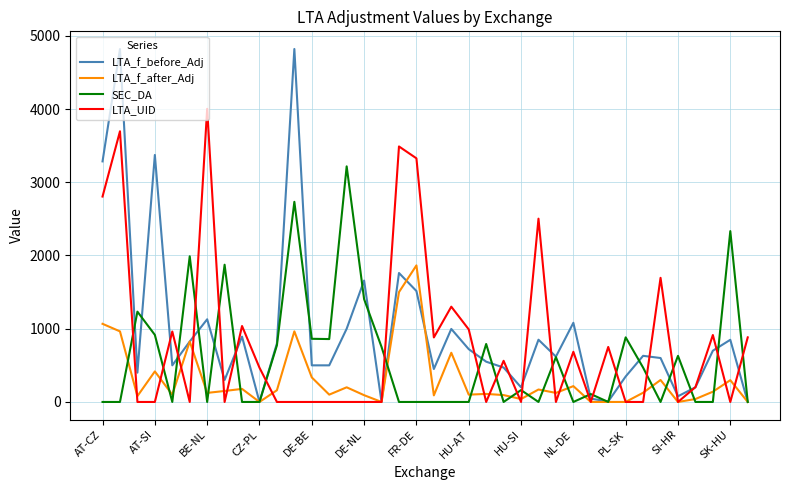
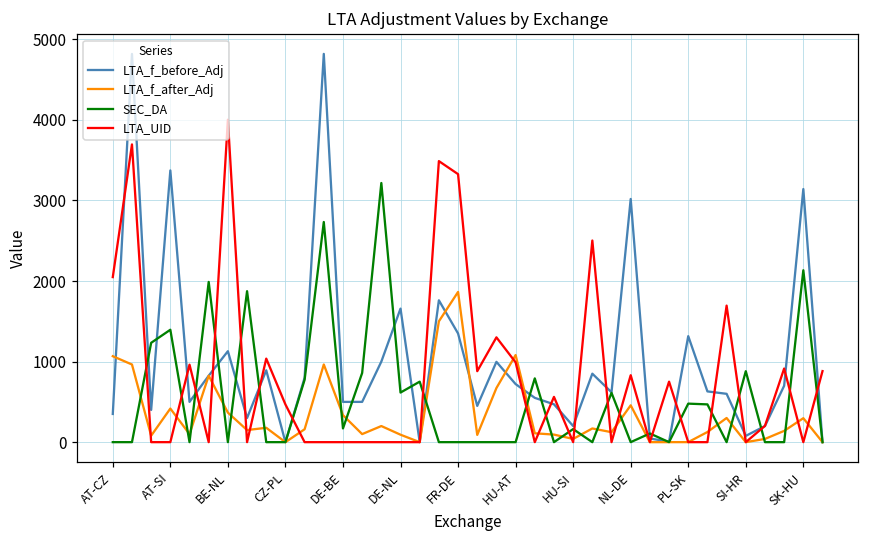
LTA_f_before_Adj, AT-CZ: 3300 -> 400
LTA_UID, AT-CZ: 2800 -> 2000
SEC_DA, AT-SI: 900 -> 1400
LTA_f_after_Adj, BE-NL: 100 -> 400
SEC_DA, DE-BE: 900 -> 200
SEC_DA, DE-NL: 1400 -> 600
LTA_f_before_Adj, FR-DE: 1500 -> 1300
LTA_f_after_Adj, HU-AT: 100 -> 1100
LTA_f_before_Adj, NL-DE: 1100 -> 3000
LTA_f_after_Adj, NL-DE: 200 -> 500
LTA_UID, NL-DE: 700 -> 800
LTA_f_before_Adj, PL-SK: 300 -> 1300
SEC_DA, PL-SK: 900 -> 500
SEC_DA, SI-HR: 600 -> 900
LTA_f_before_Adj, SK-HU: 800 -> 3100
SEC_DA, SK-HU: 2300 -> 2100
